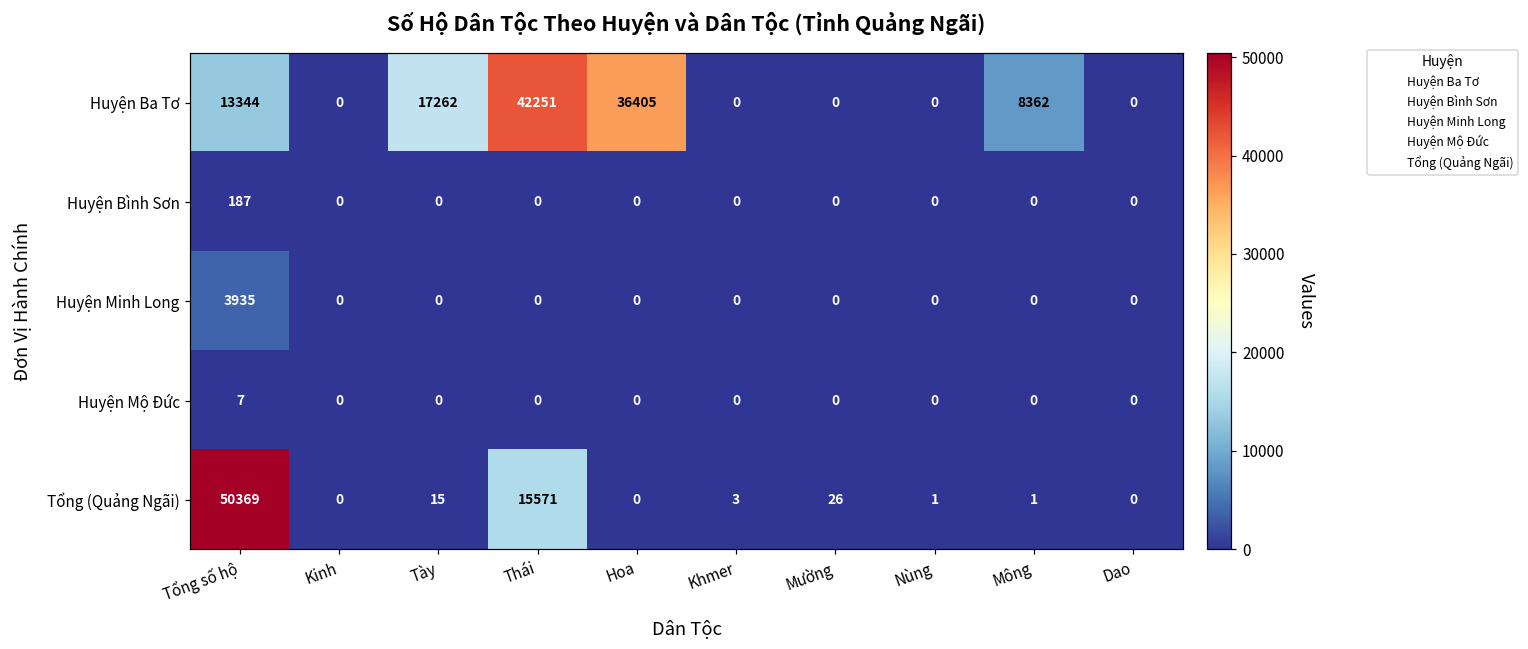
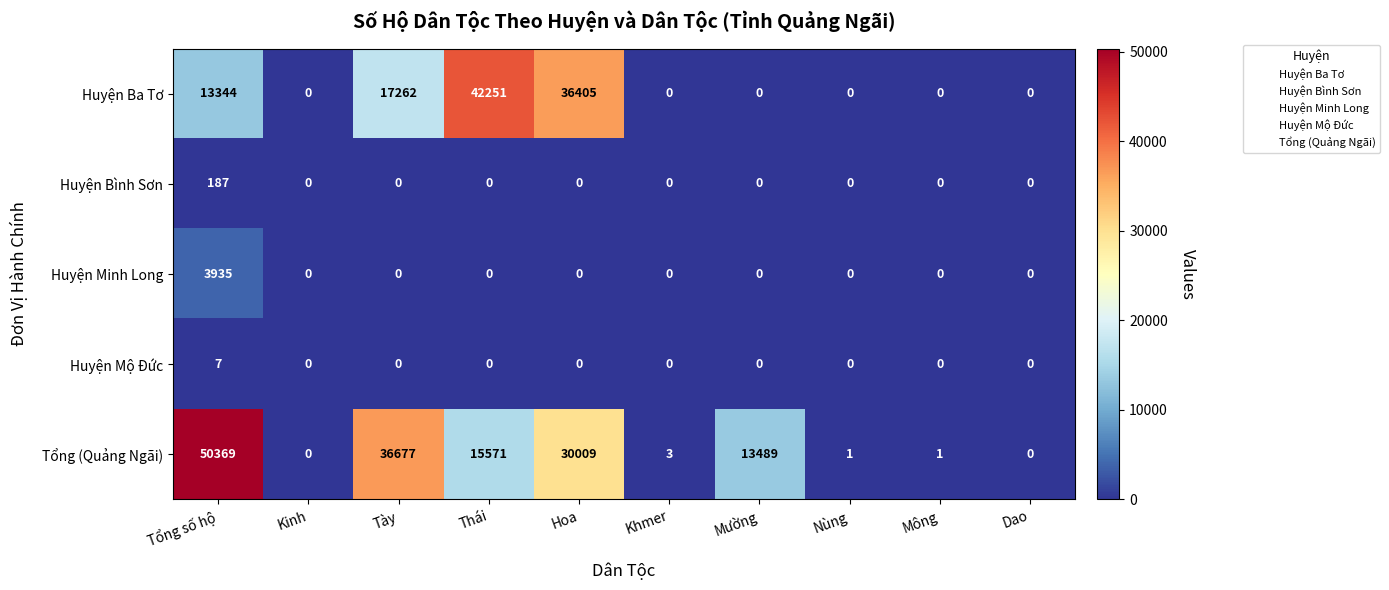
Huyện Ba Tơ, Mông: 8362 -> 0
Tổng (Quảng Ngãi), Tày: 15 -> 36677
Tổng (Quảng Ngãi), Hoa: 0 -> 30009
Tổng (Quảng Ngãi), Mường: 26 -> 13489
